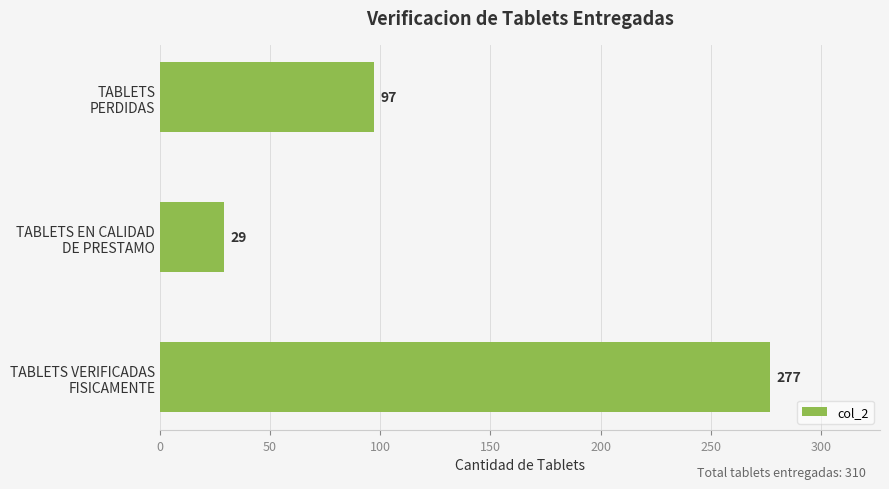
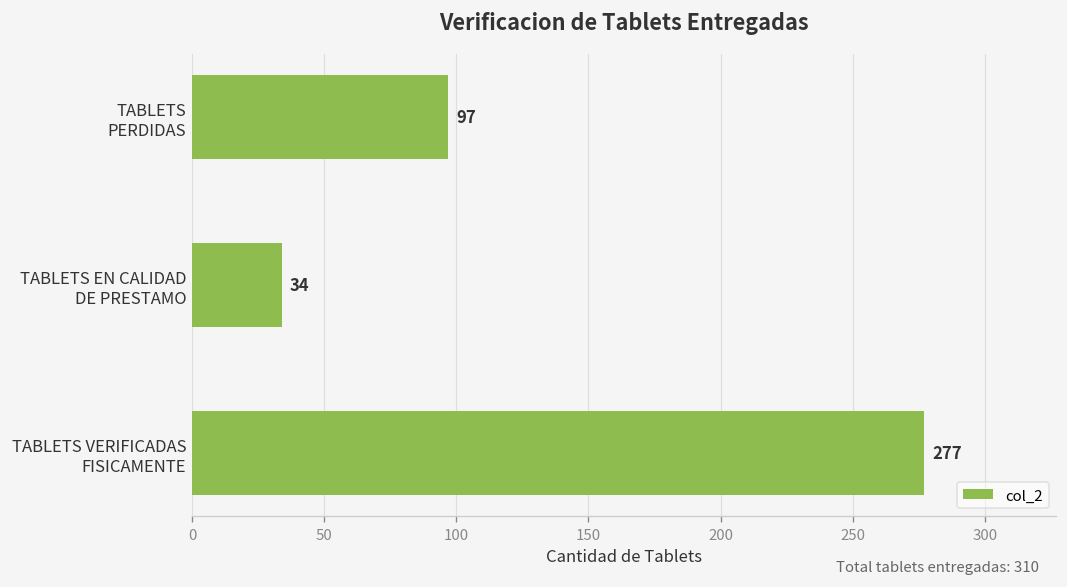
TABLETS EN CALIDAD DE PRESTAMO: 29 -> 34
